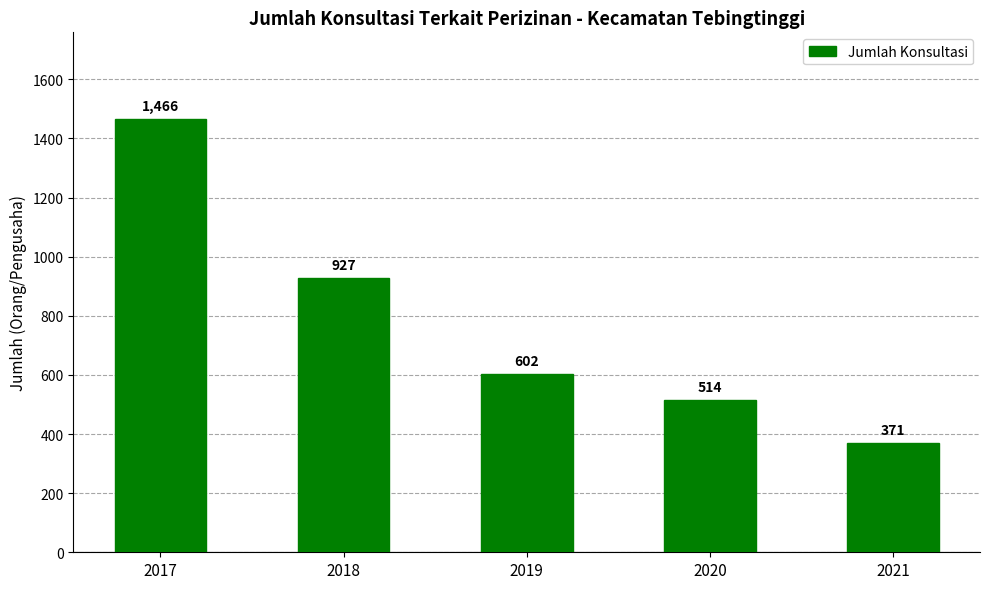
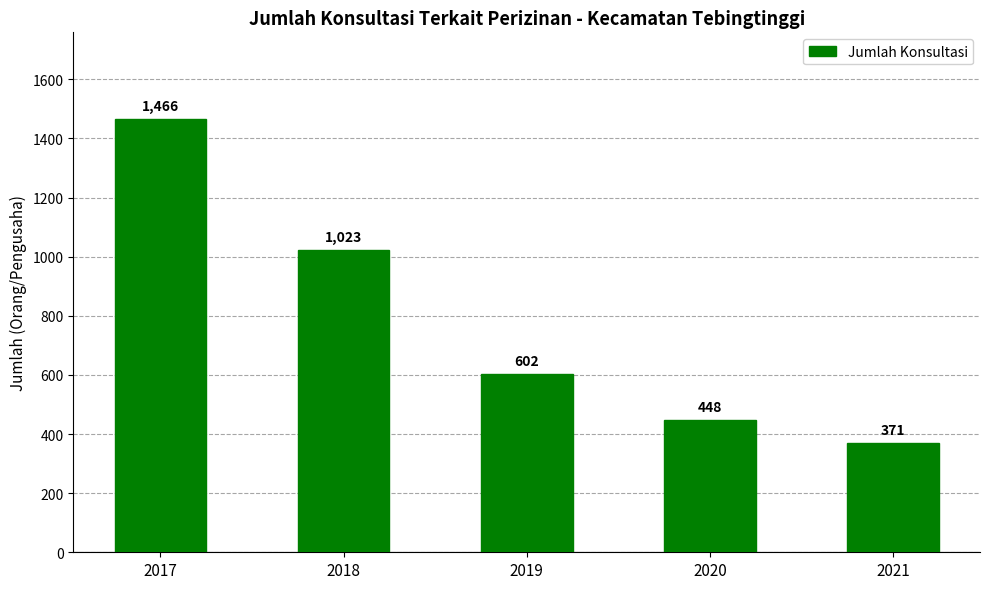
2018: 927 -> 1,023
2020: 514 -> 448
